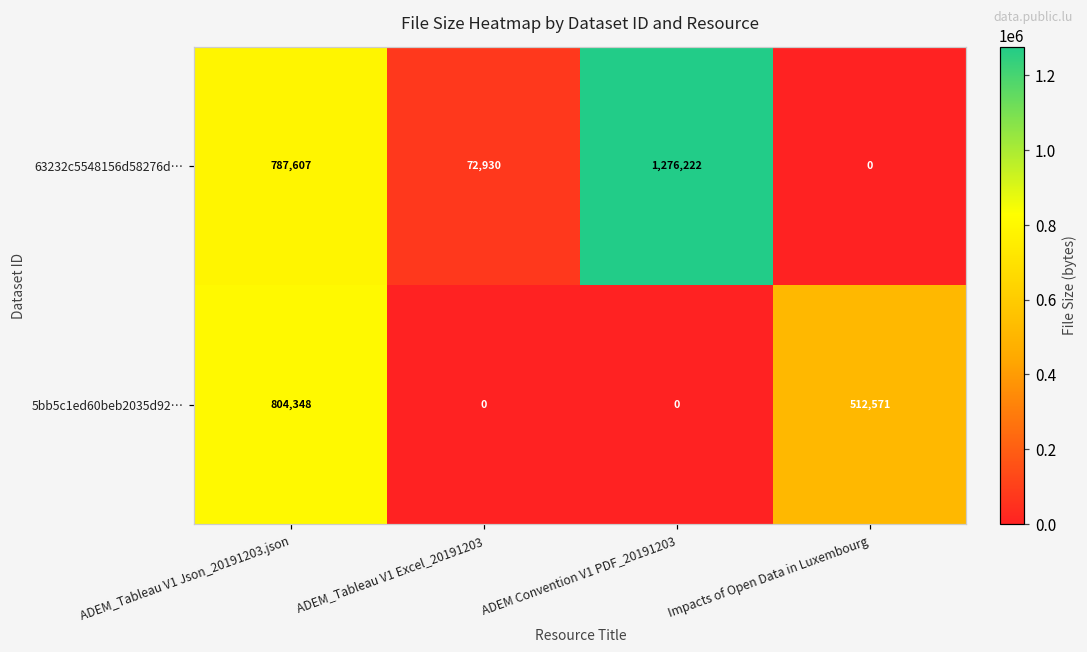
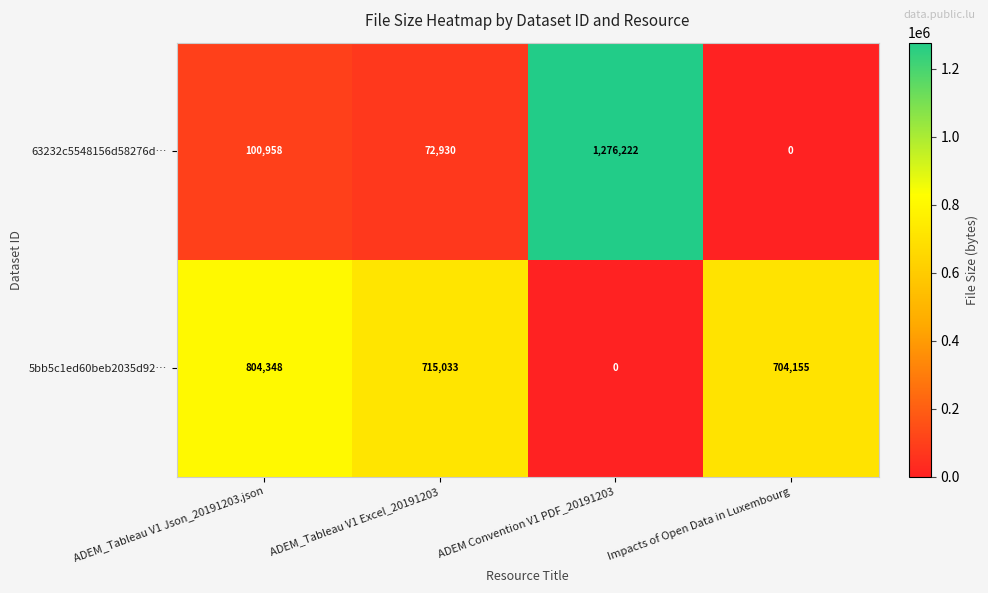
63232c5548156d58276d…, ADEM_Tableau V1 Json_20191203.json: 787,607 -> 100,958
5bb5c1ed60beb2035d92…, ADEM_Tableau V1 Excel_20191203: 0 -> 715,033
5bb5c1ed60beb2035d92…, Impacts of Open Data in Luxembourg: 512,571 -> 704,155
